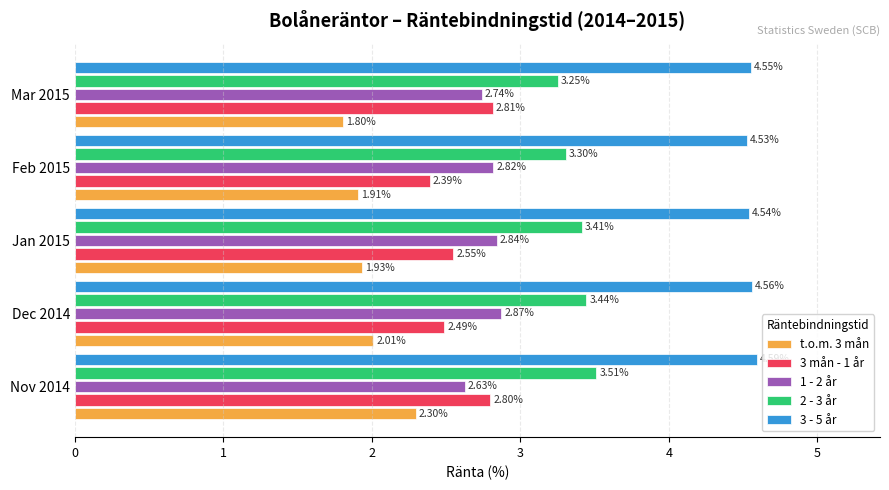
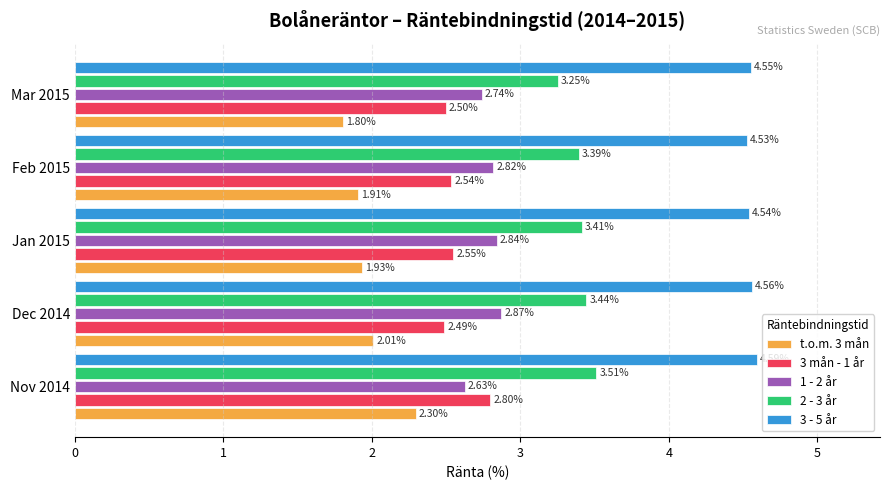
3 mån - 1 år, Mar 2015: 2.81% -> 2.50%
2 - 3 år, Feb 2015: 3.30% -> 3.39%
3 mån - 1 år, Feb 2015: 2.39% -> 2.54%
